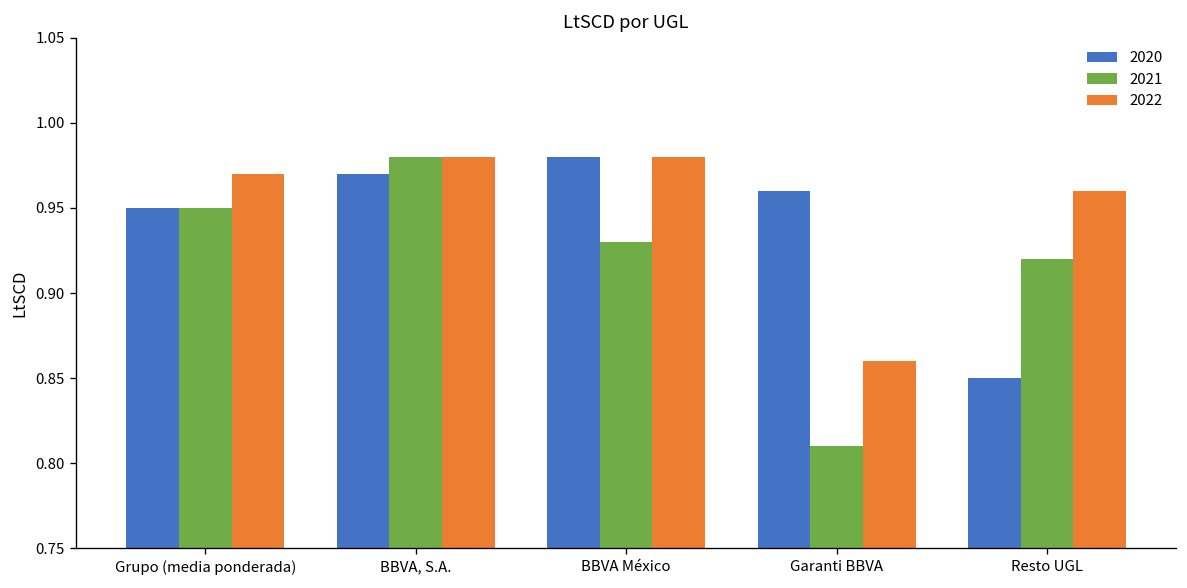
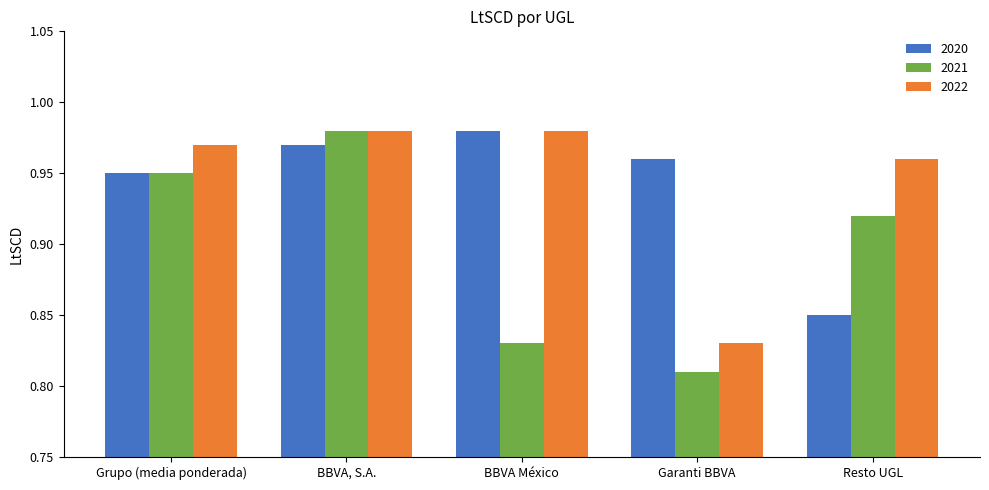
2021, BBVA México: 0.93 -> 0.83
2022, Garanti BBVA: 0.86 -> 0.83
